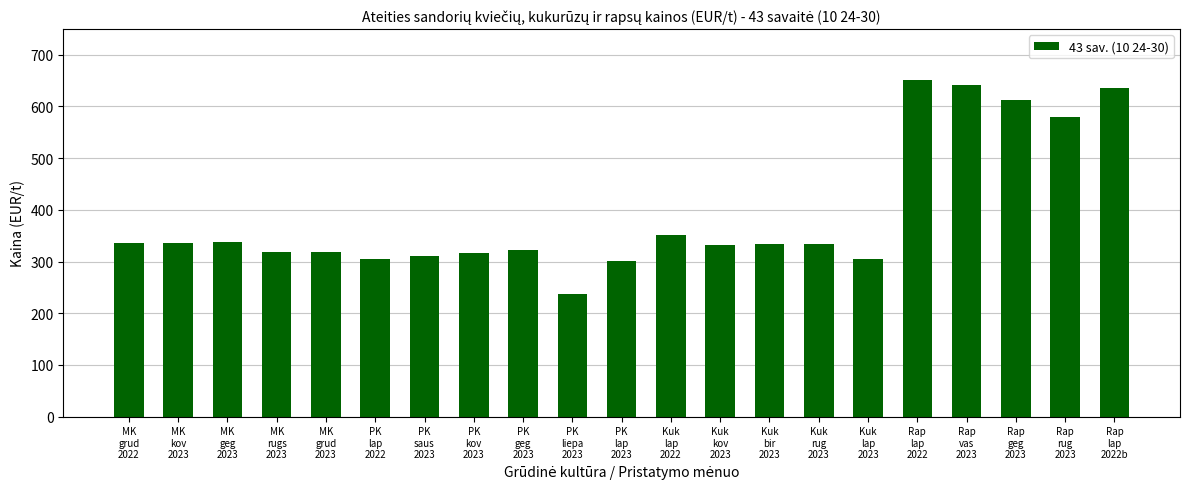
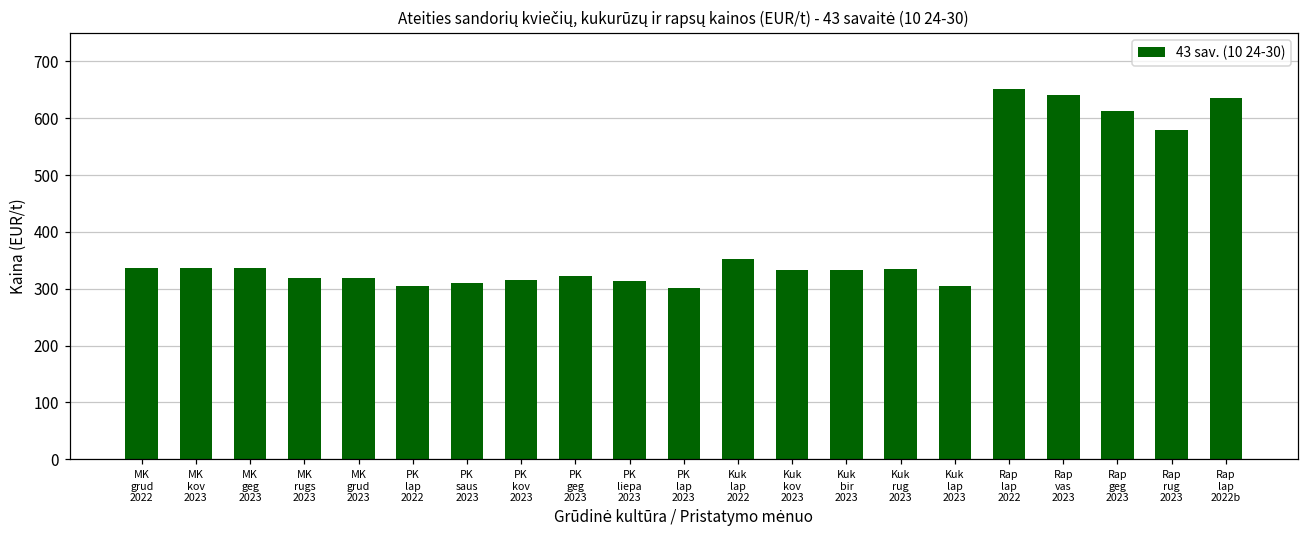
PK liepa 2023: 240 -> 310
